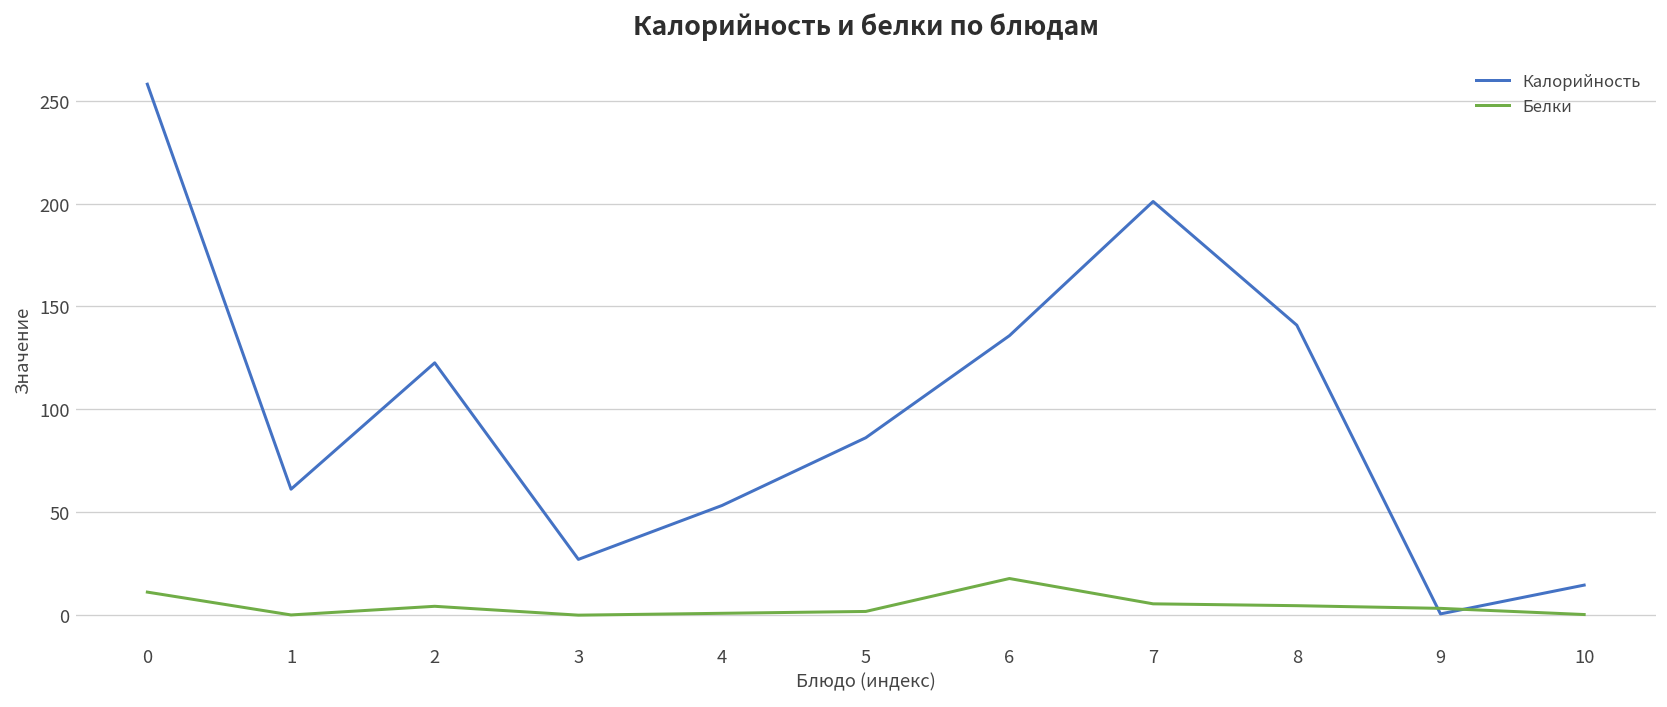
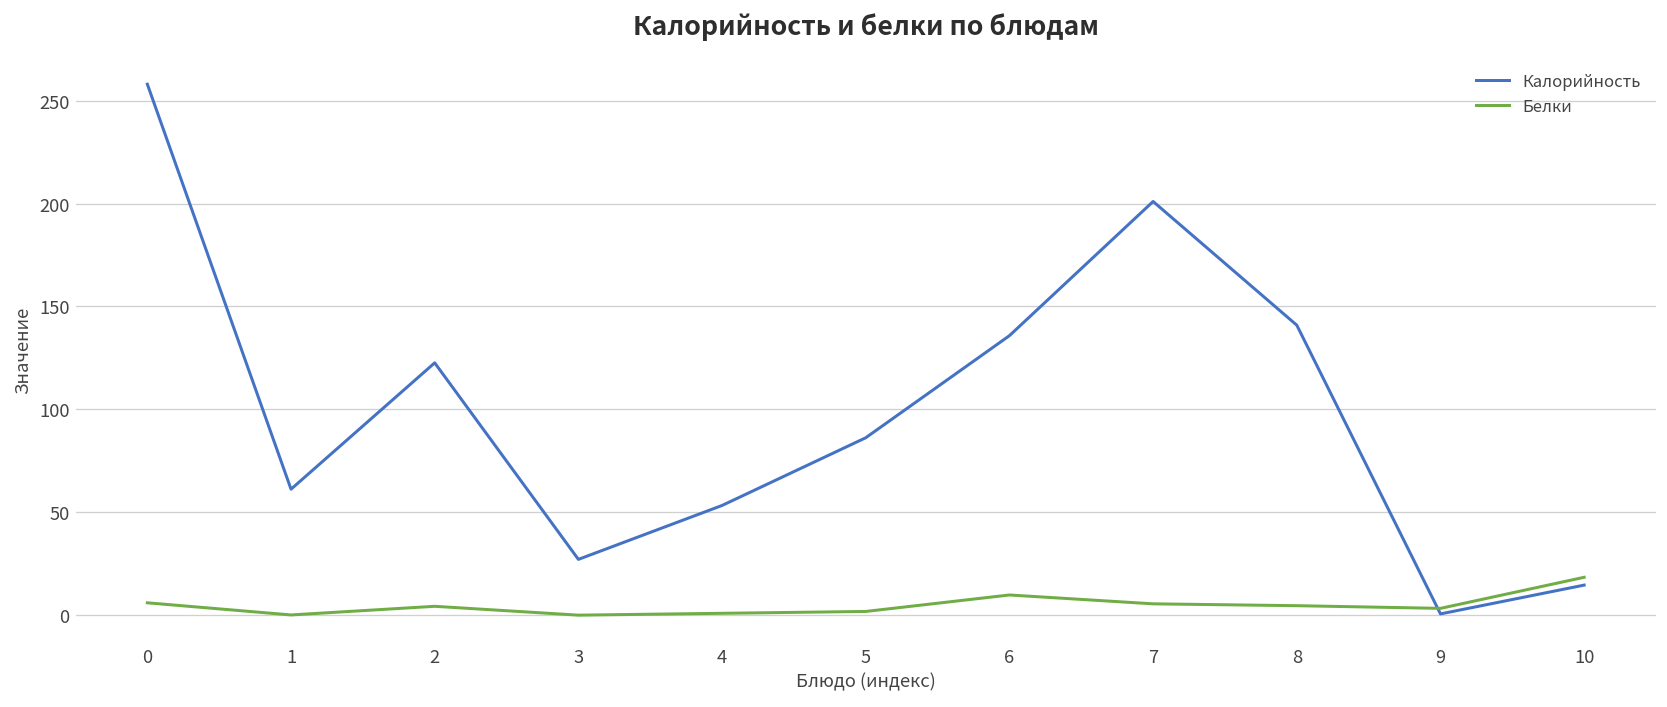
Белки, 0: 11 -> 6
Белки, 6: 18 -> 10
Белки, 10: 0 -> 18
